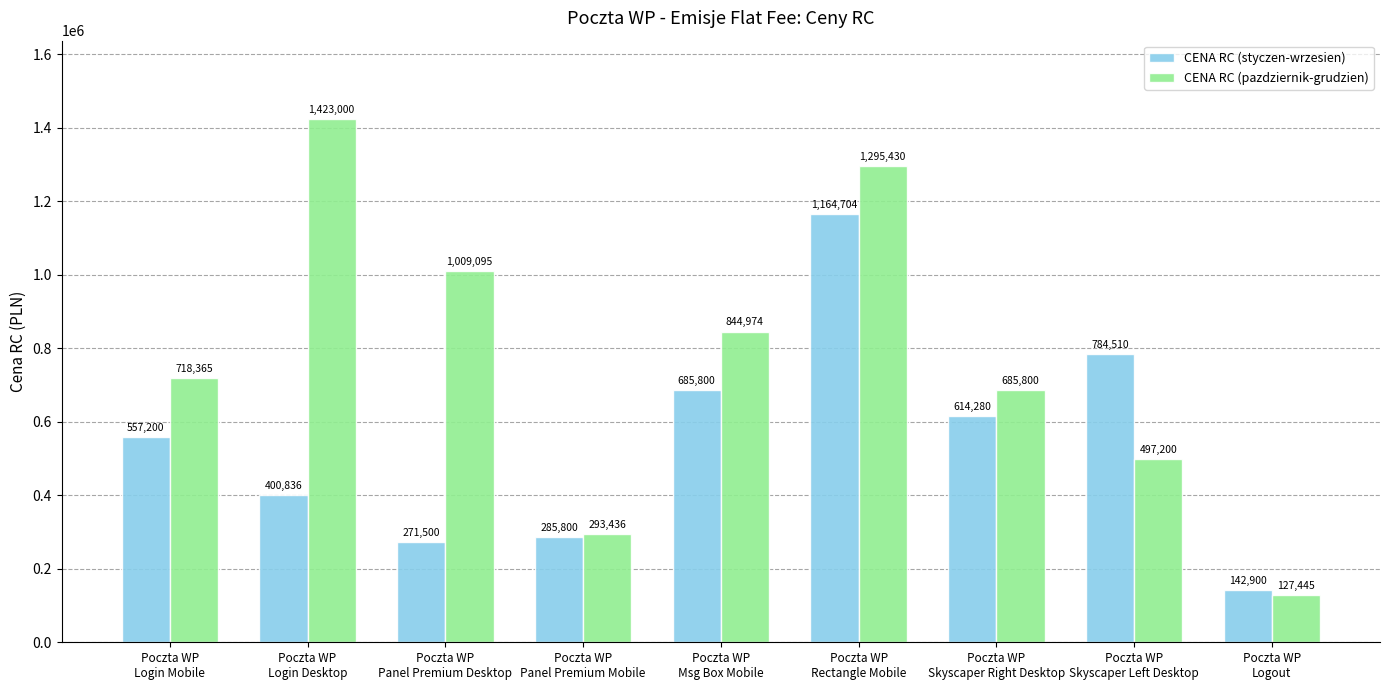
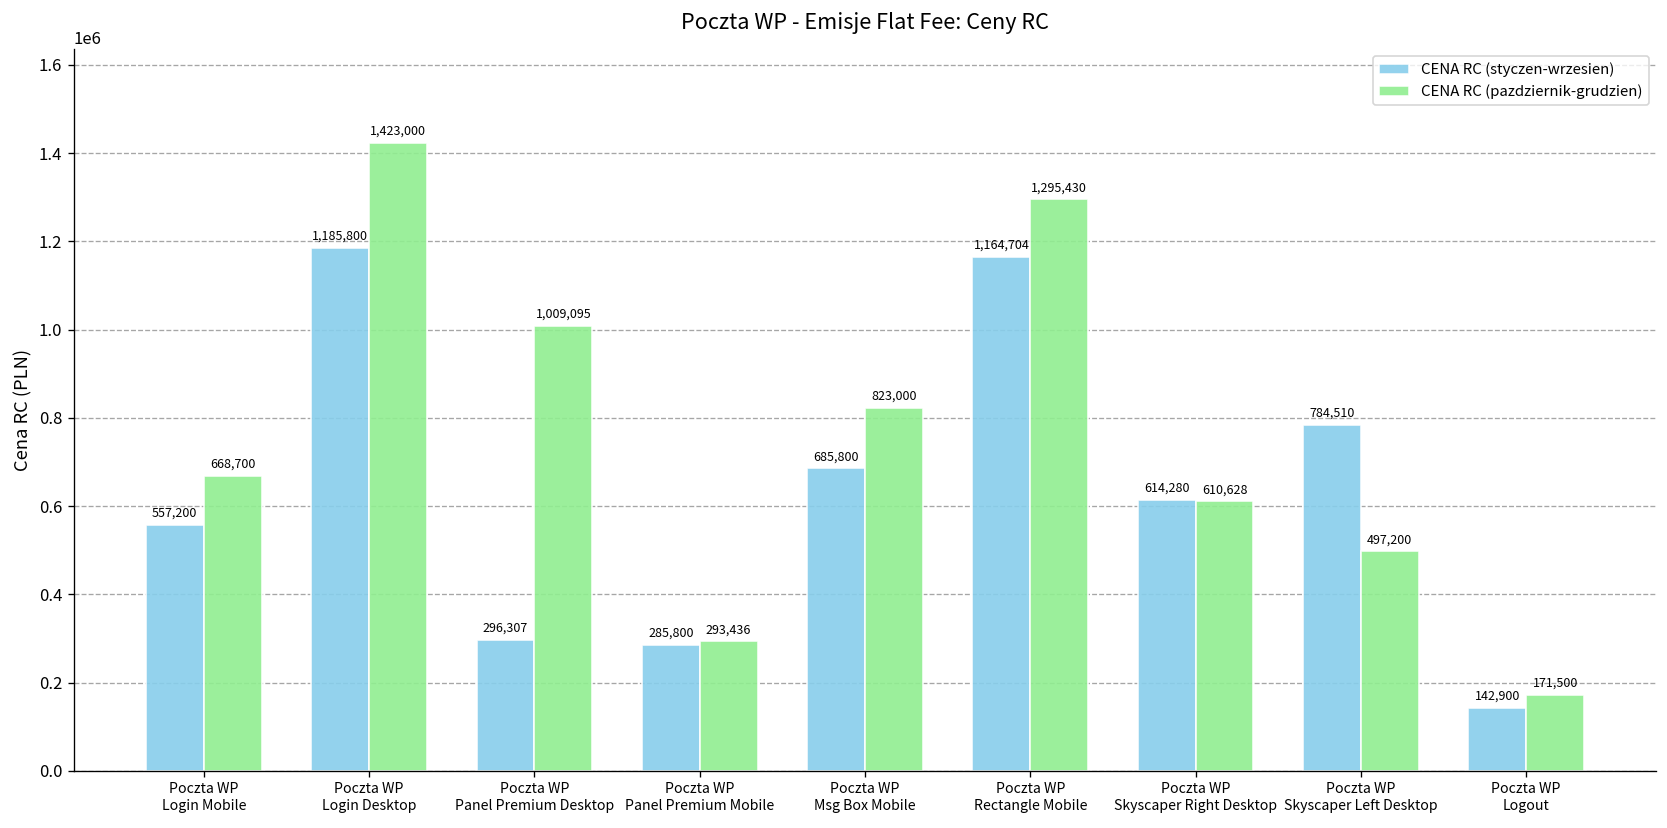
CENA RC (pazdziernik-grudzien), Poczta WP Login Mobile: 718,365 -> 668,700
CENA RC (styczen-wrzesien), Poczta WP Login Desktop: 400,836 -> 1,185,800
CENA RC (styczen-wrzesien), Poczta WP Panel Premium Desktop: 271,500 -> 296,307
CENA RC (pazdziernik-grudzien), Poczta WP Msg Box Mobile: 844,974 -> 823,000
CENA RC (pazdziernik-grudzien), Poczta WP Skyscaper Right Desktop: 685,800 -> 610,628
CENA RC (pazdziernik-grudzien), Poczta WP Logout: 127,445 -> 171,500
